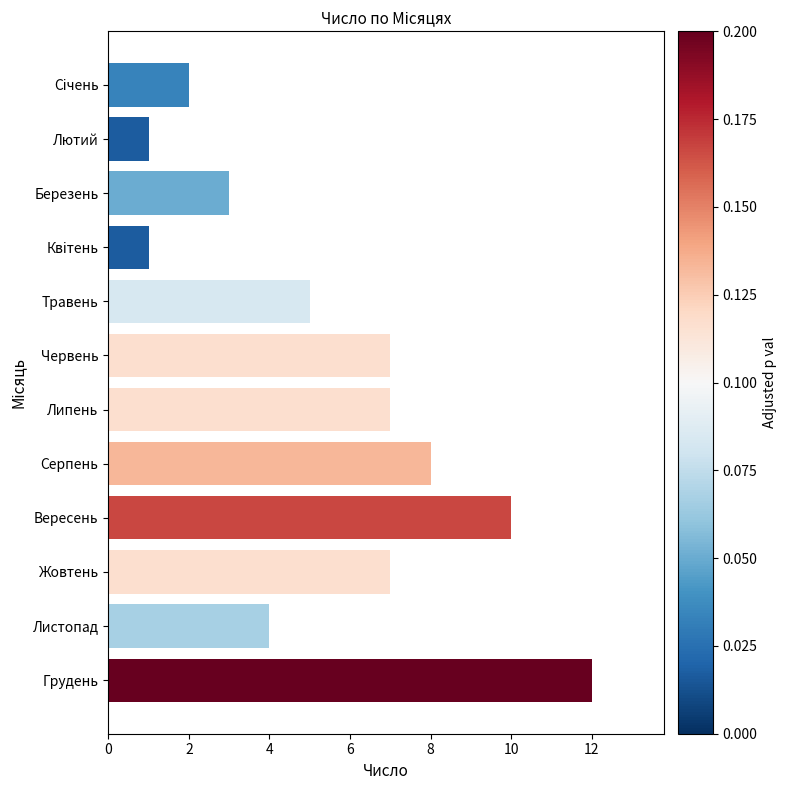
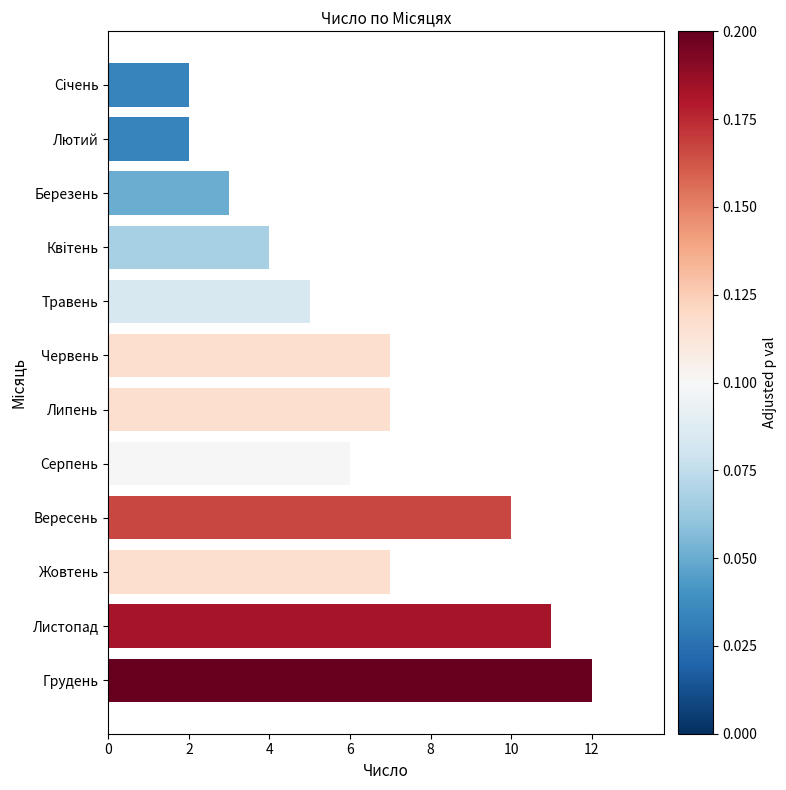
Лютий: 1 -> 2
Квітень: 1 -> 4
Серпень: 8 -> 6
Листопад: 4 -> 11
